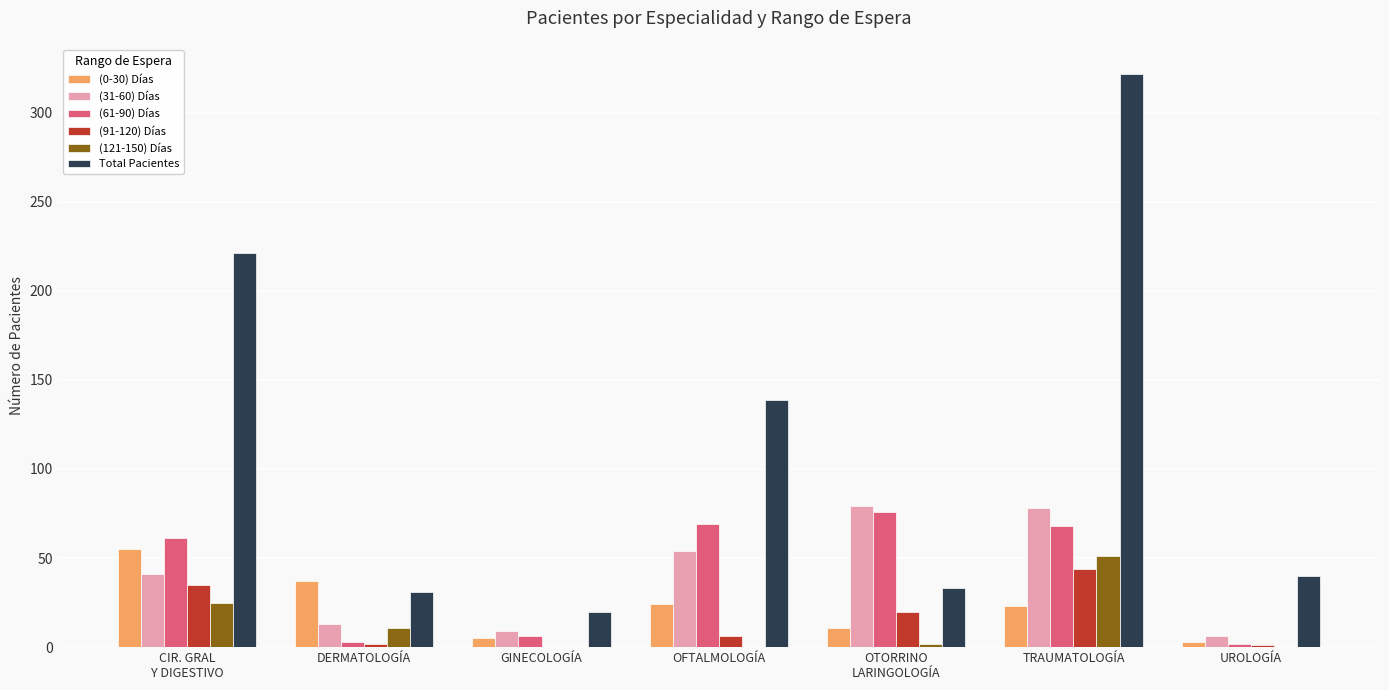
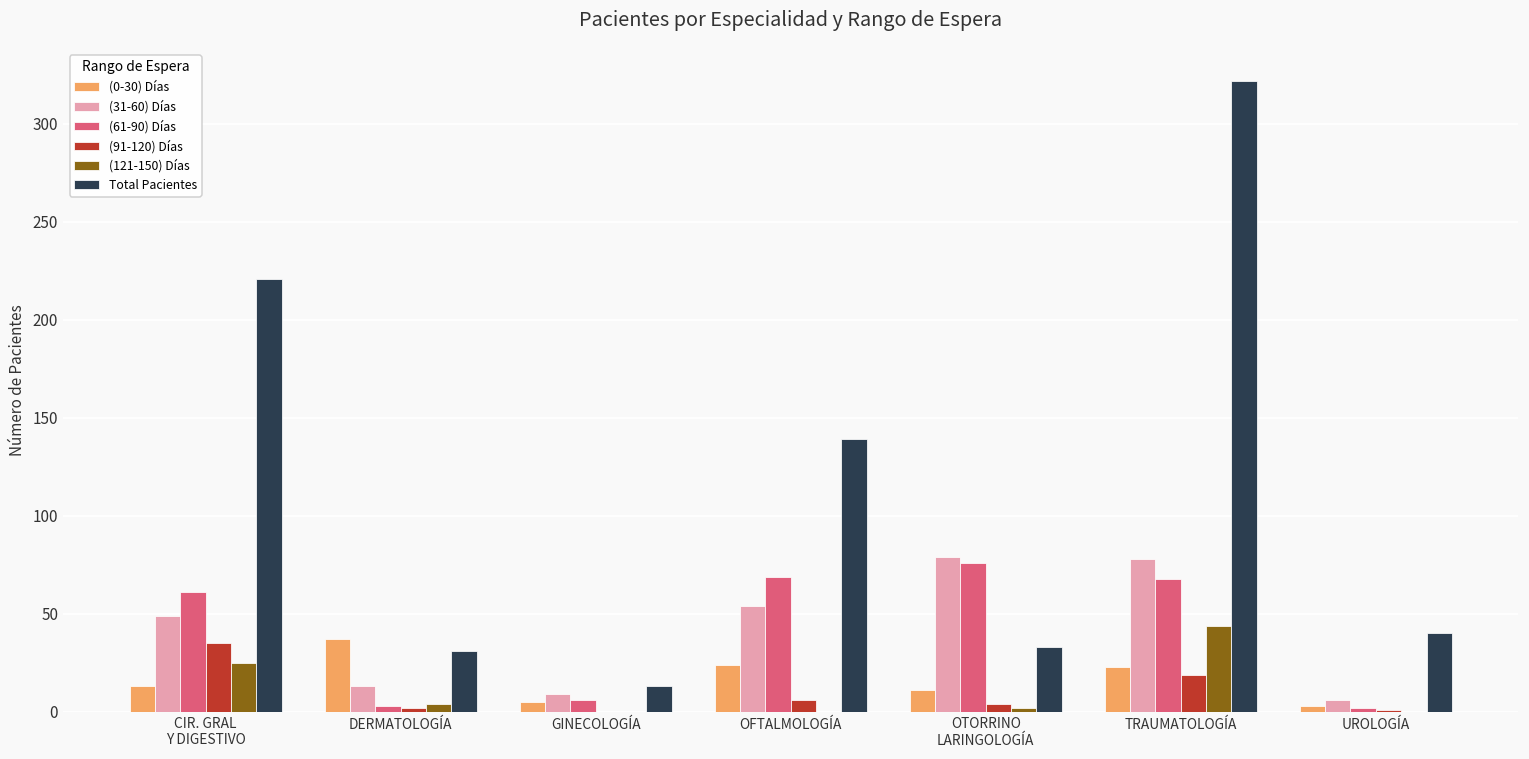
(0-30) Días, CIR. GRAL Y DIGESTIVO: 55 -> 13
(31-60) Días, CIR. GRAL Y DIGESTIVO: 41 -> 49
(121-150) Días, DERMATOLOGÍA: 11 -> 4
Total Pacientes, GINECOLOGÍA: 20 -> 13
(91-120) Días, OTORRINO LARINGOLOGÍA: 20 -> 4
(91-120) Días, TRAUMATOLOGÍA: 44 -> 19
(121-150) Días, TRAUMATOLOGÍA: 51 -> 44
